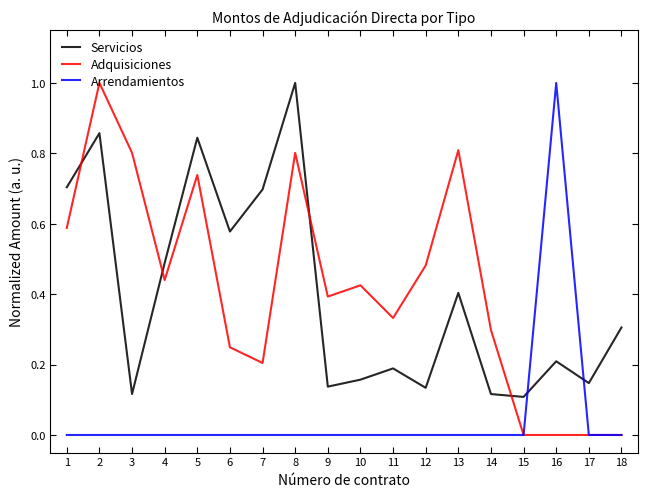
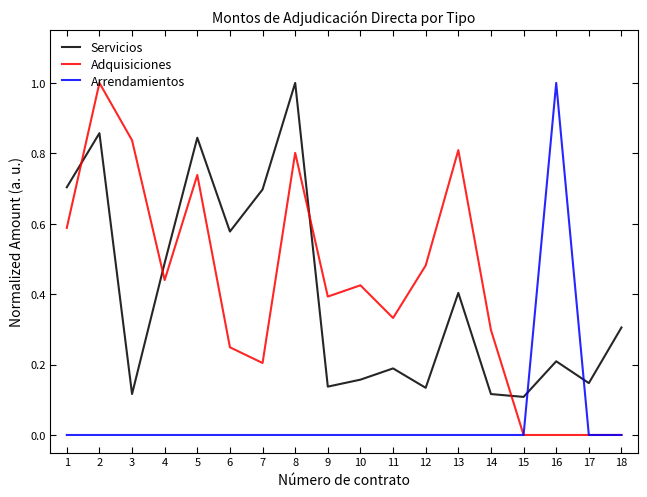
Adquisiciones, 3: 0.80 -> 0.84
